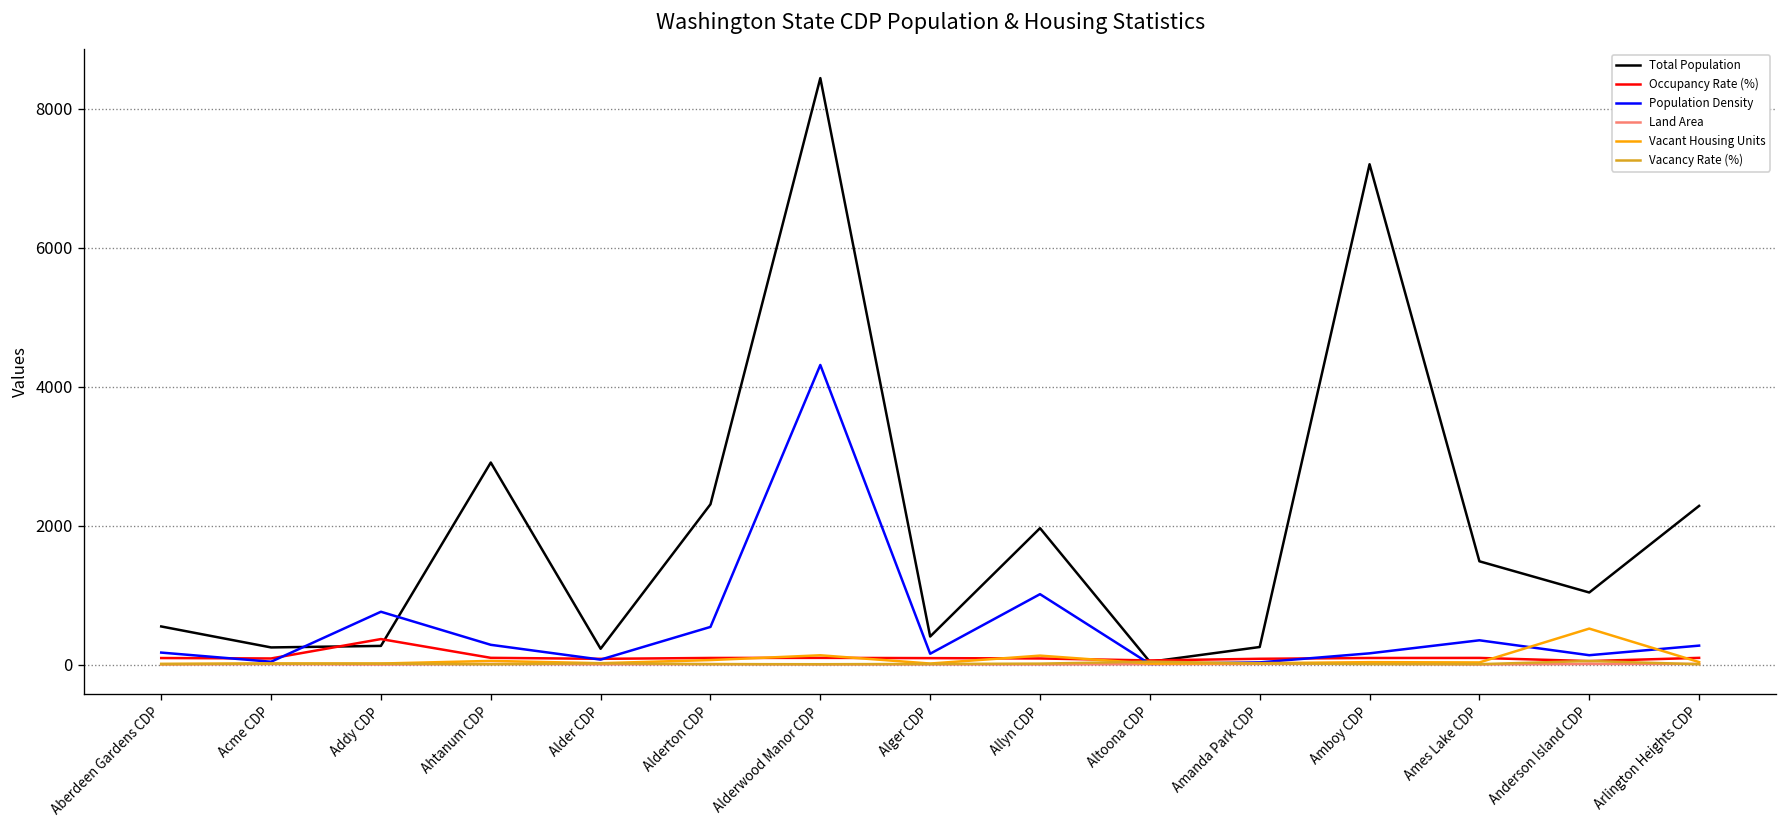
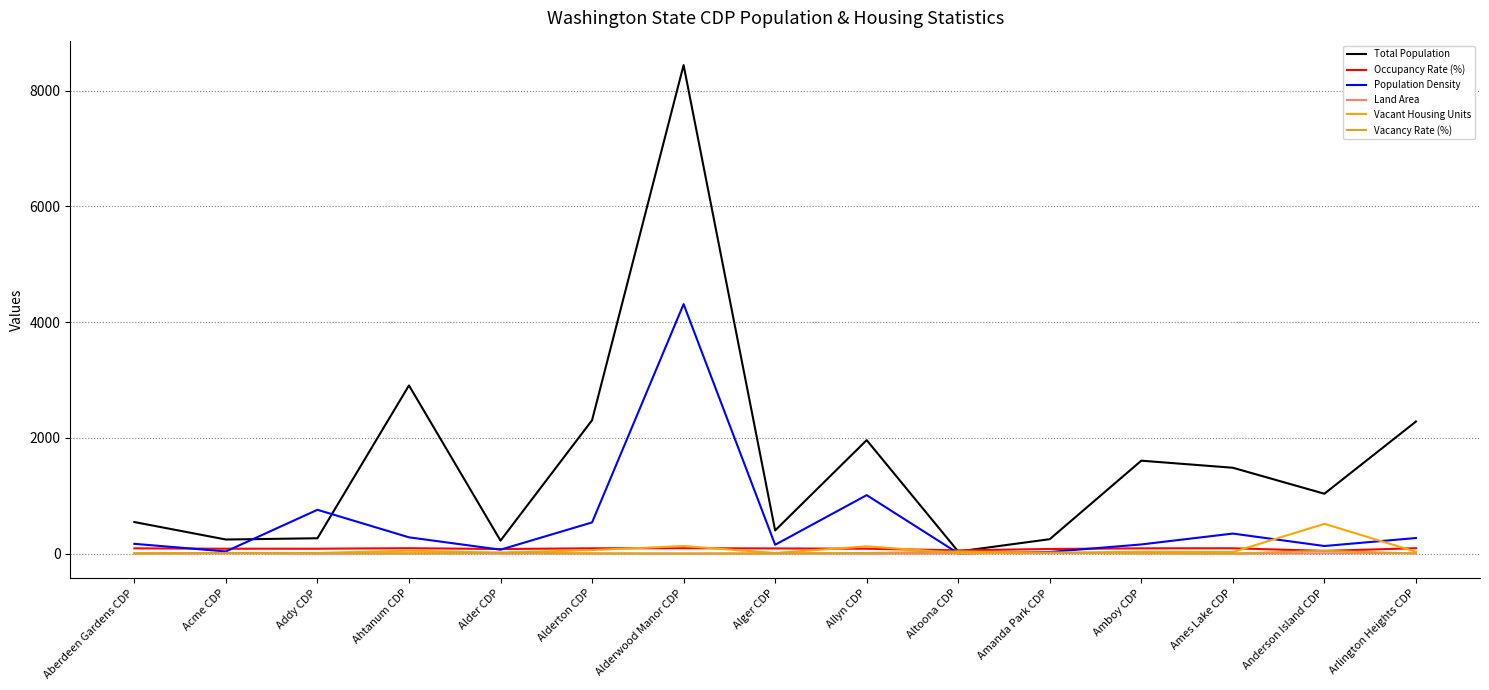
Occupancy Rate (%), Addy CDP: 400 -> 100
Total Population, Amboy CDP: 7200 -> 1600
